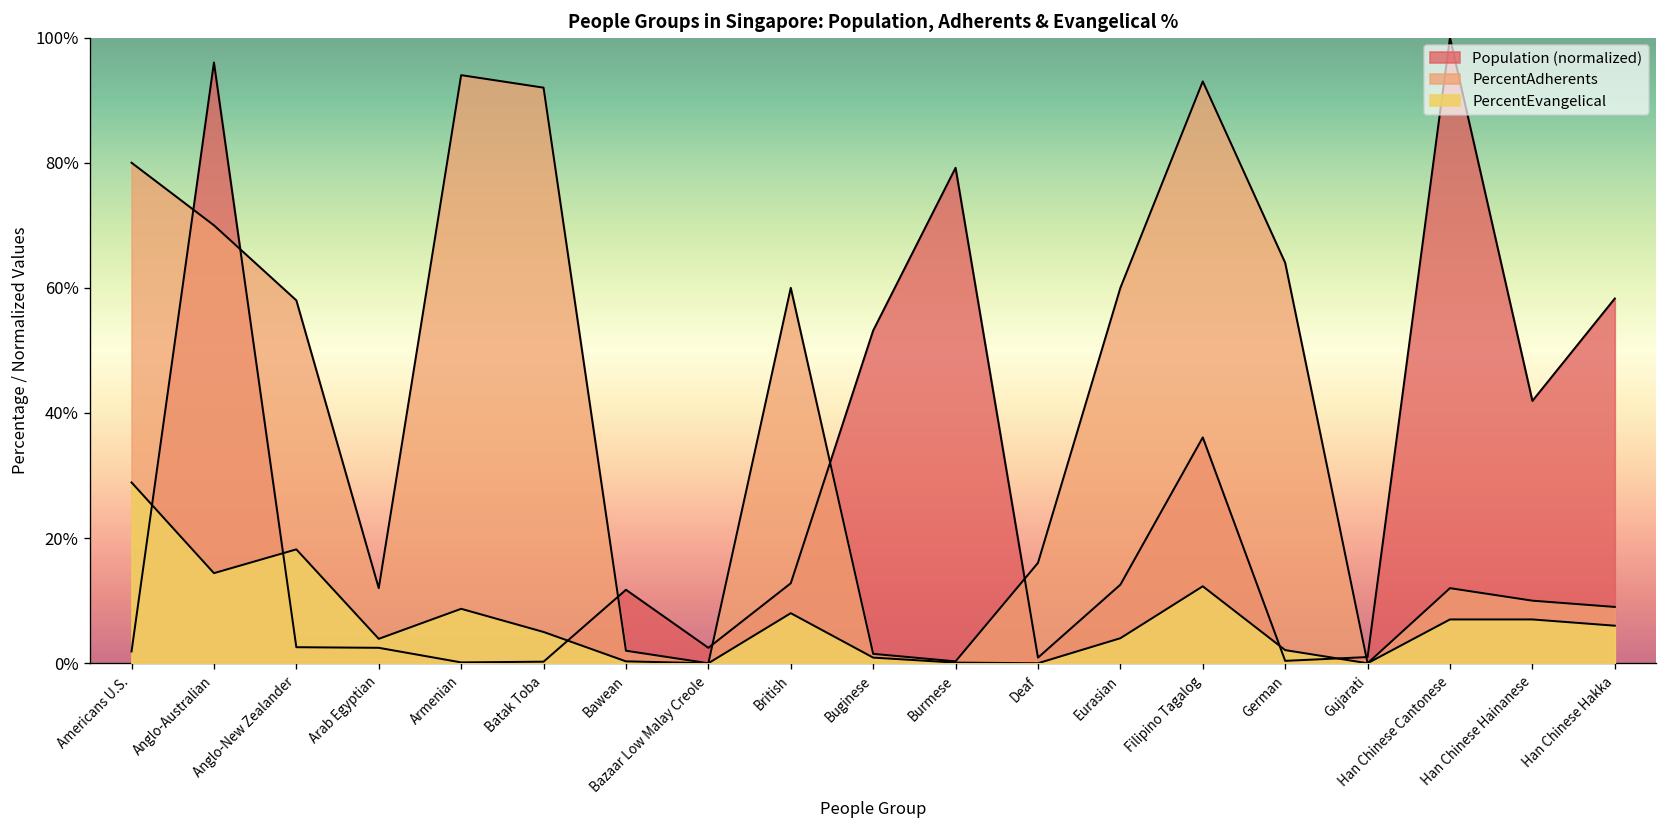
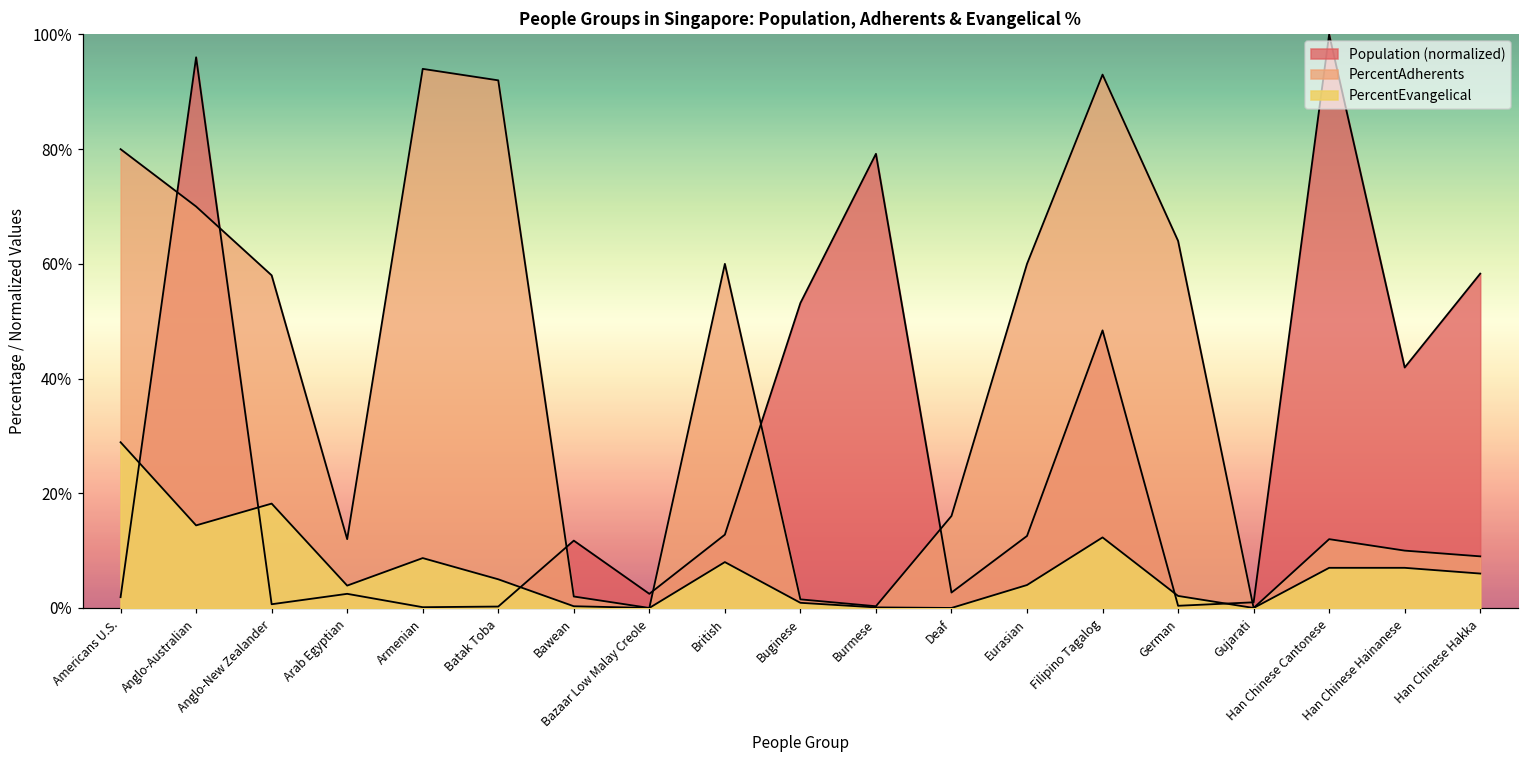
Population (normalized), Anglo-New Zealander: 3% -> 1%
Population (normalized), Deaf: 1% -> 3%
Population (normalized), Filipino Tagalog: 36% -> 48%
